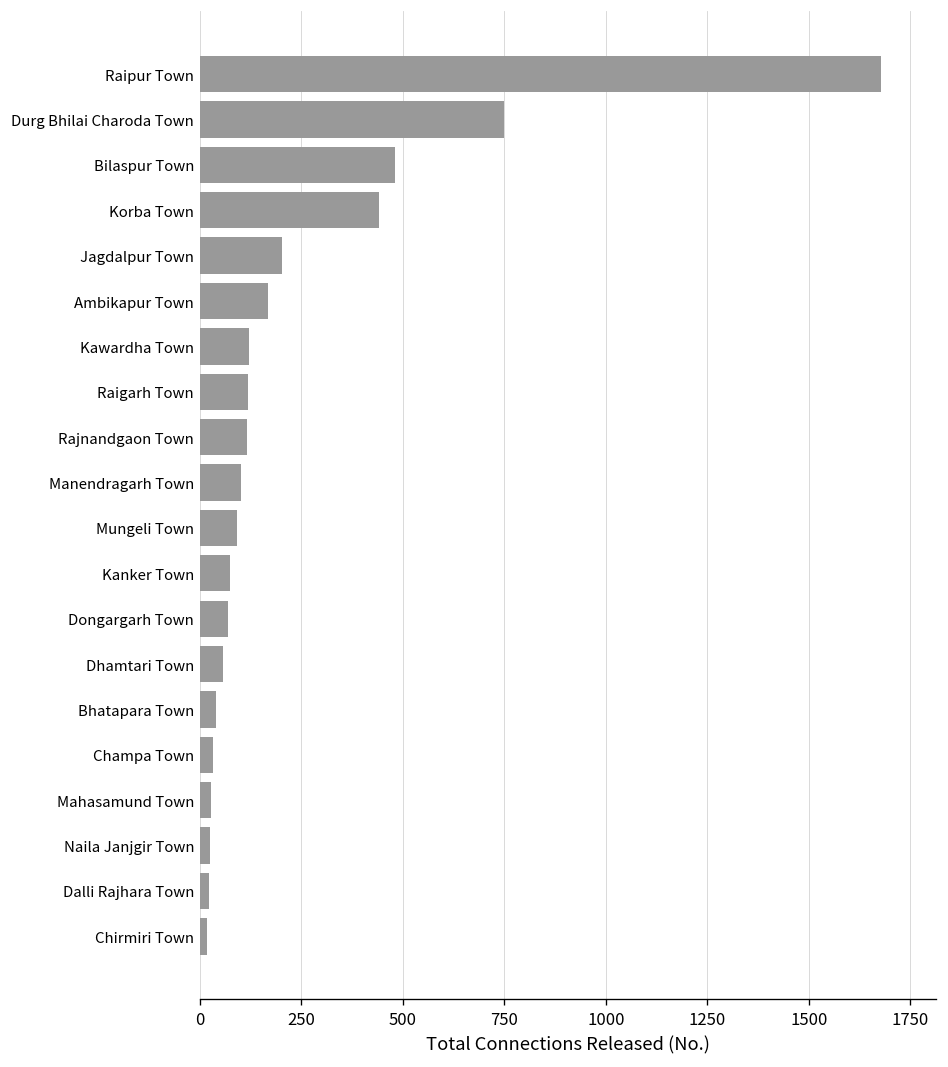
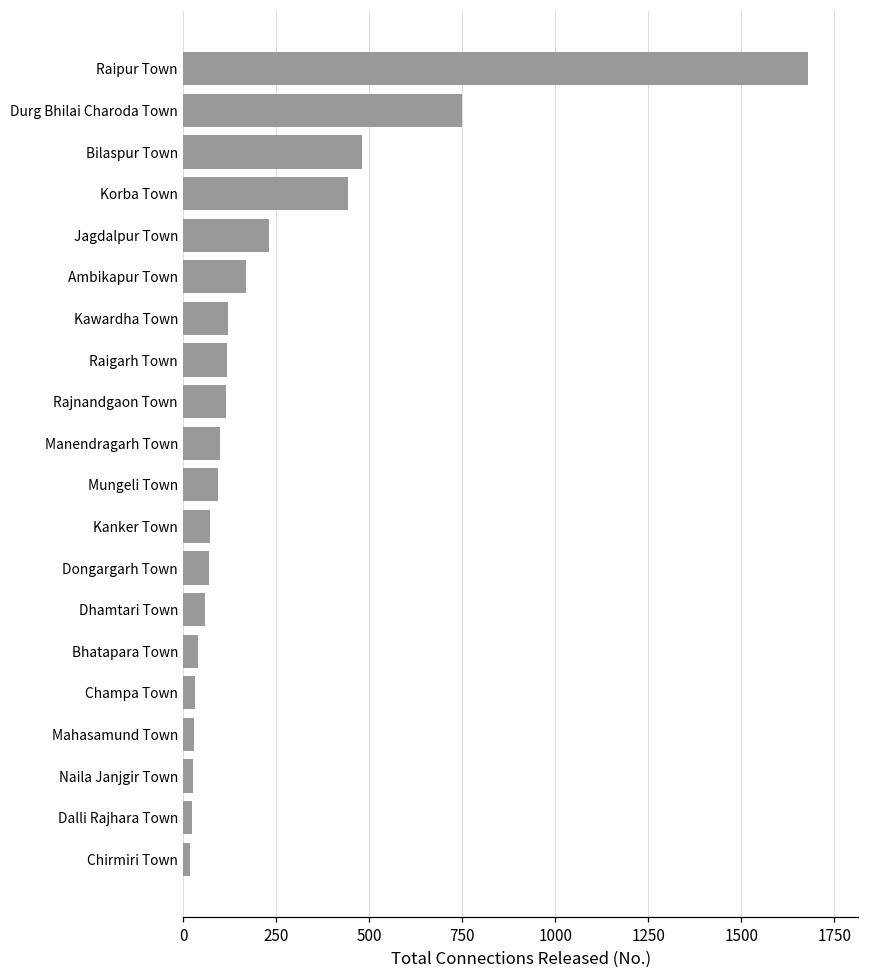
Jagdalpur Town: 200 -> 230
